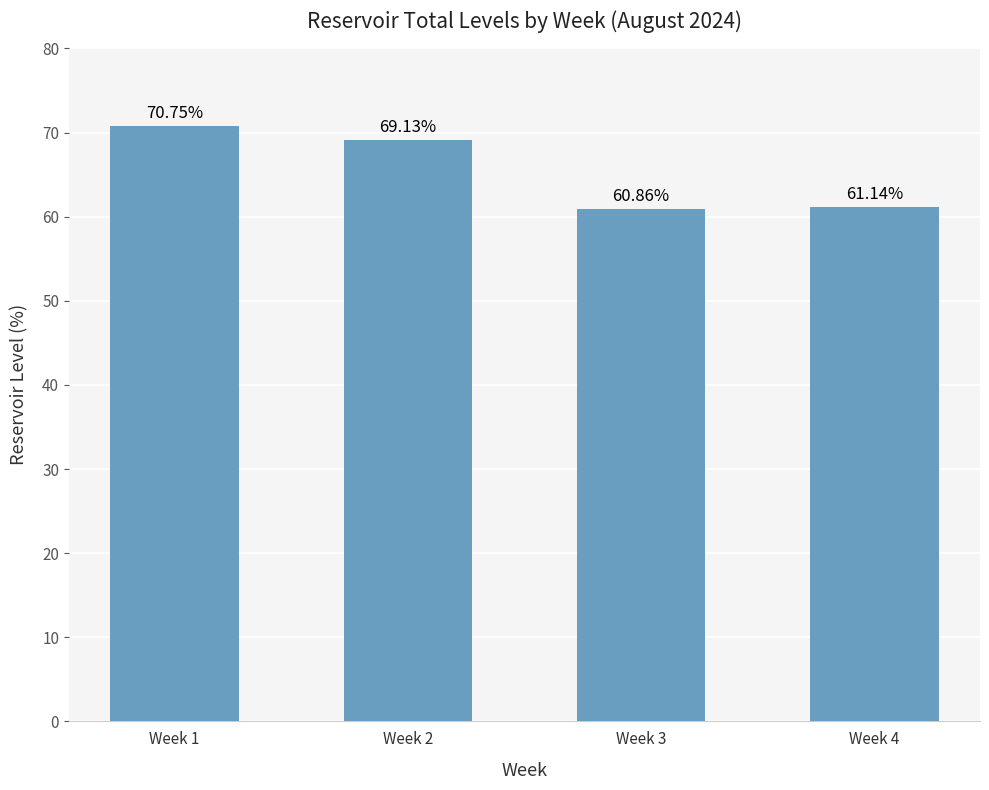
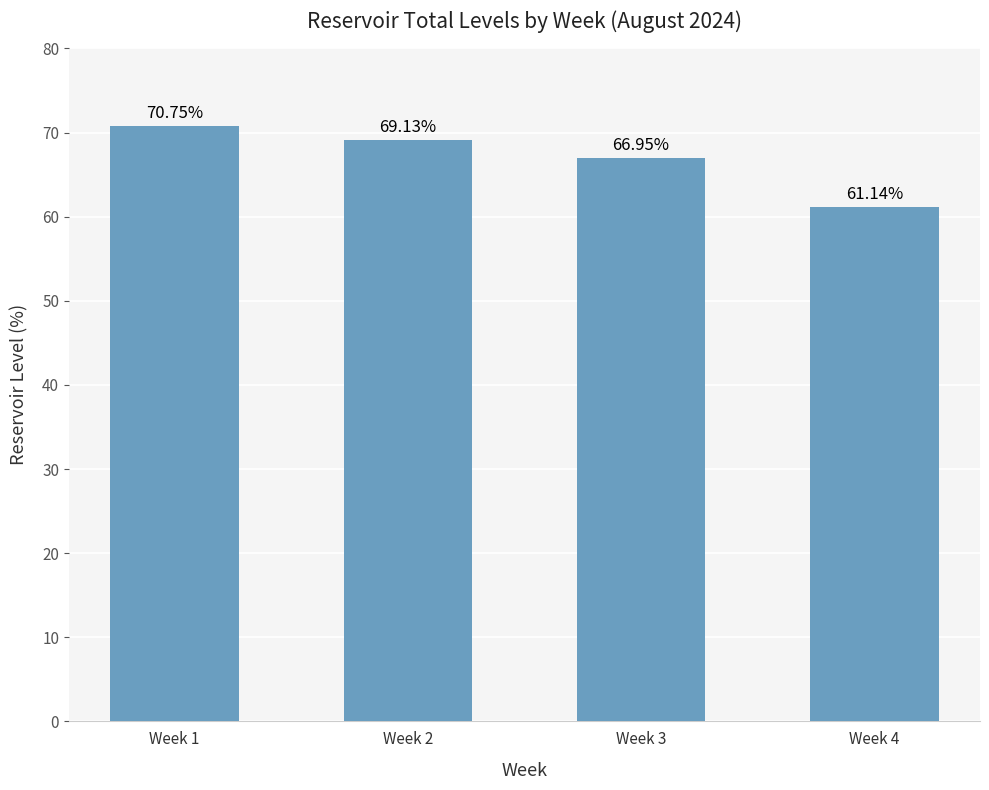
Week 3: 60.86% -> 66.95%
